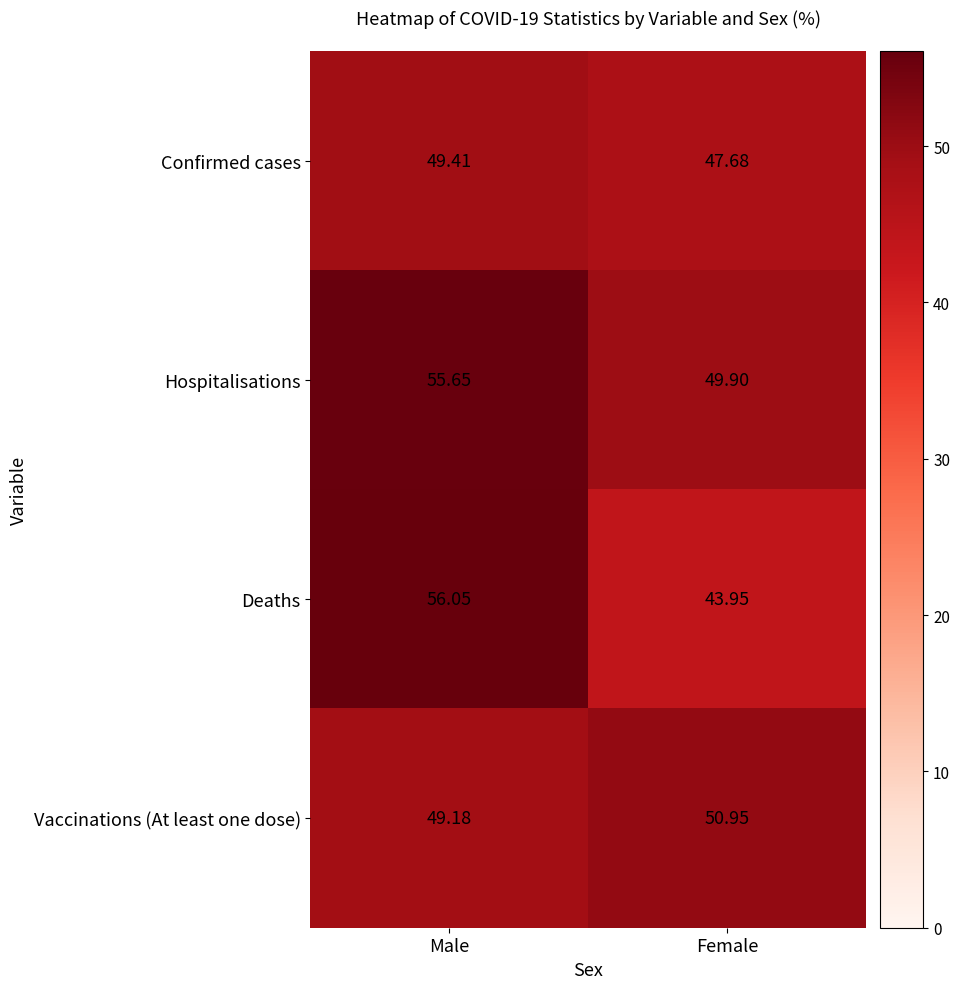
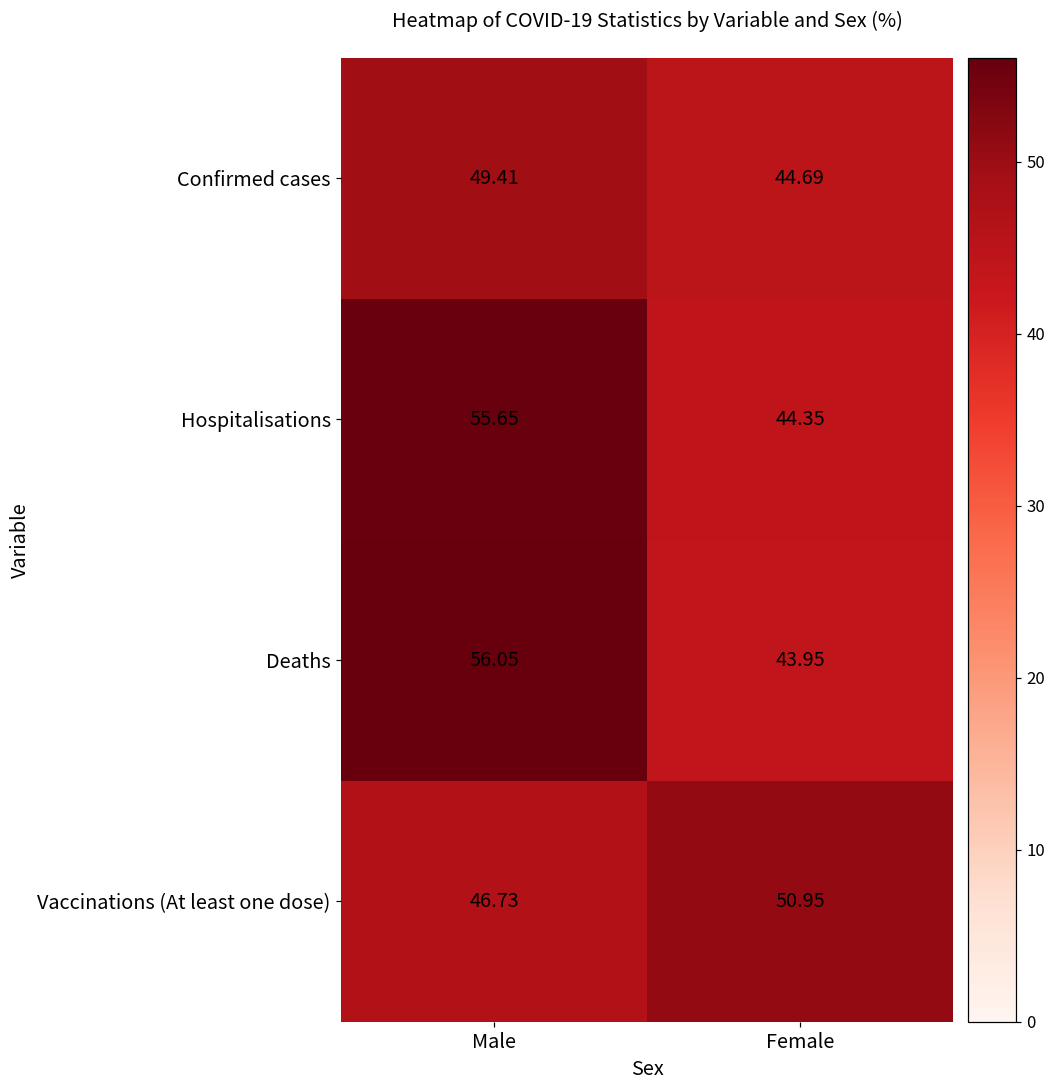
Confirmed cases, Female: 47.68 -> 44.69
Hospitalisations, Female: 49.90 -> 44.35
Vaccinations (At least one dose), Male: 49.18 -> 46.73
